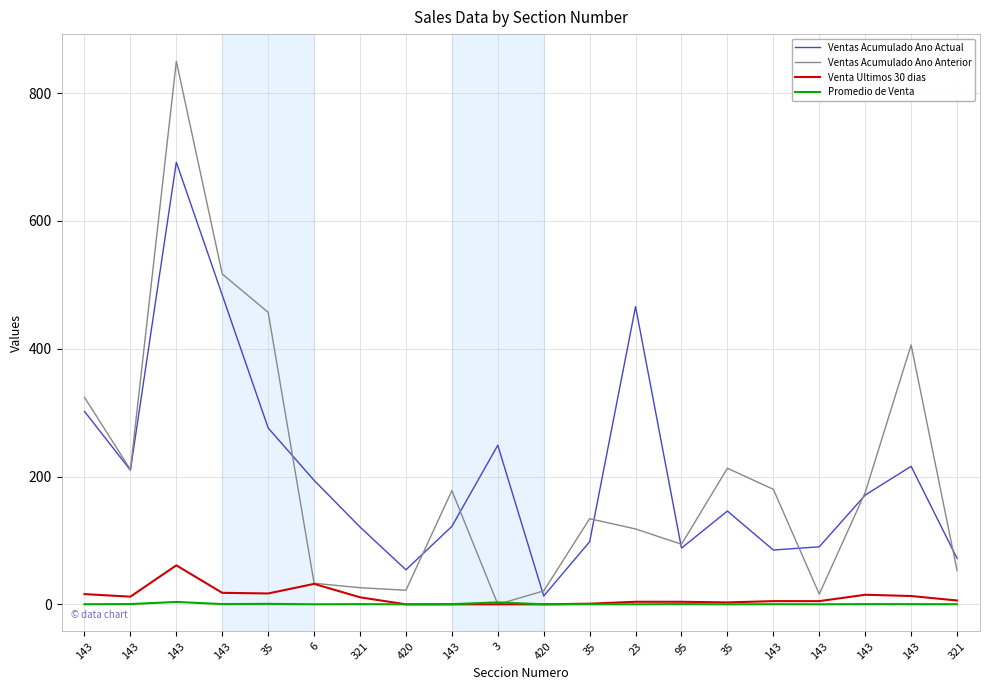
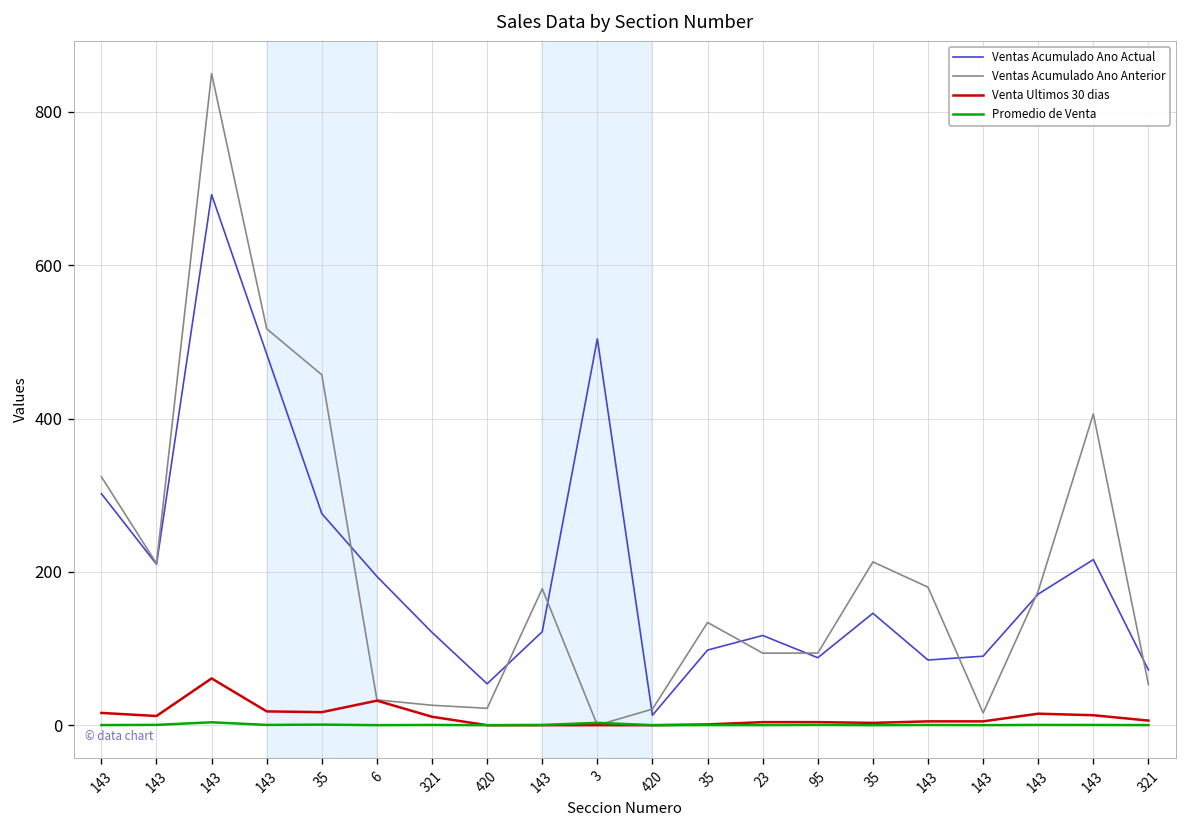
Ventas Acumulado Ano Actual, 3: 250 -> 500
Ventas Acumulado Ano Actual, 23: 470 -> 120
Ventas Acumulado Ano Anterior, 23: 120 -> 90
